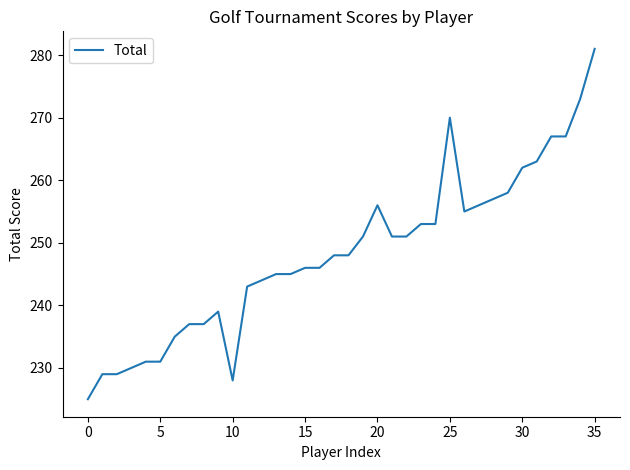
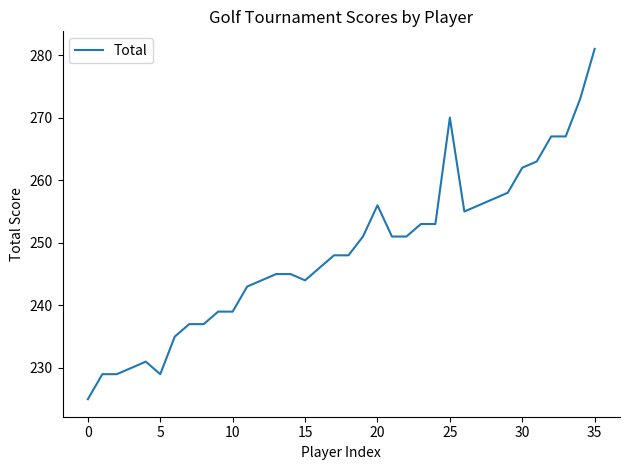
5: 231 -> 229
10: 228 -> 239
15: 246 -> 244
